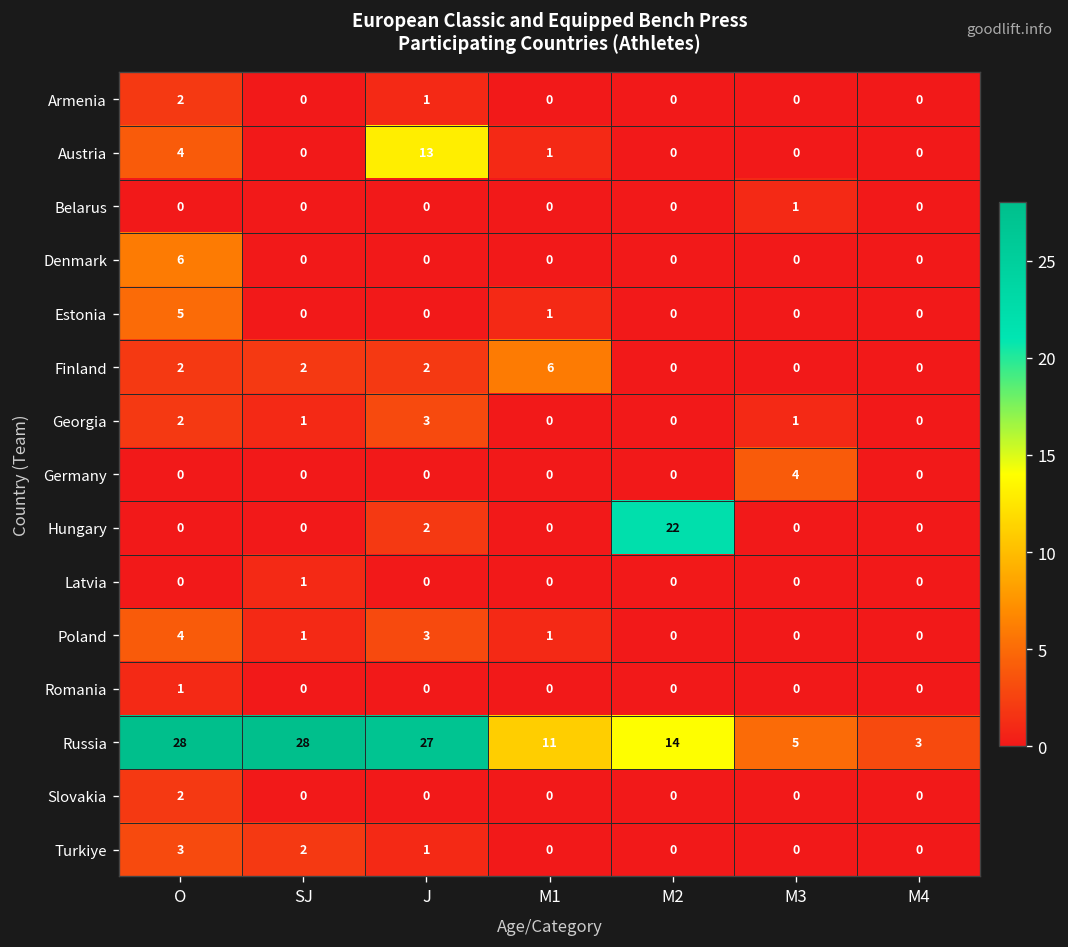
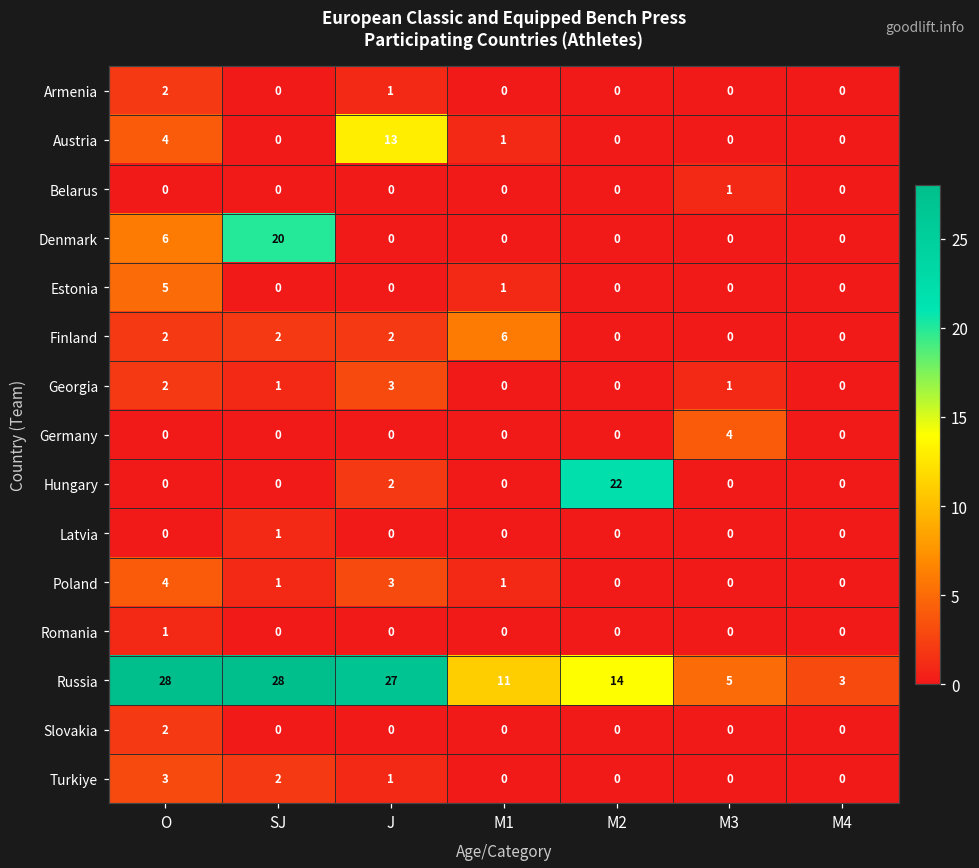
Denmark, SJ: 0 -> 20
